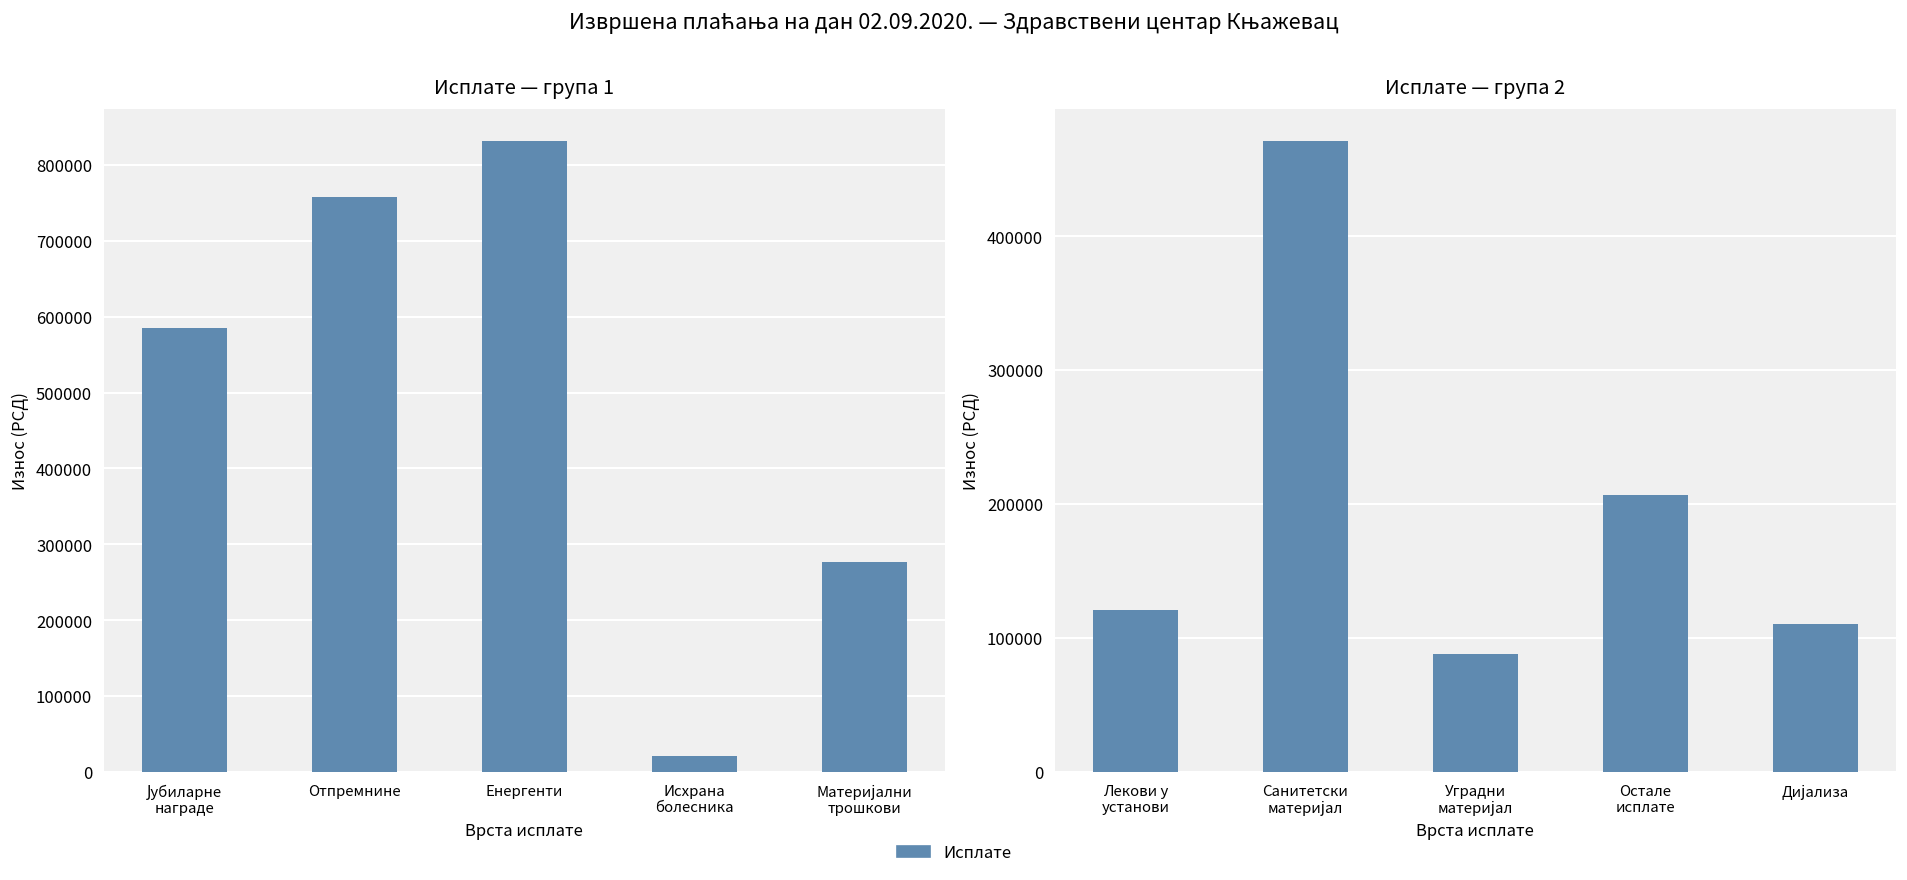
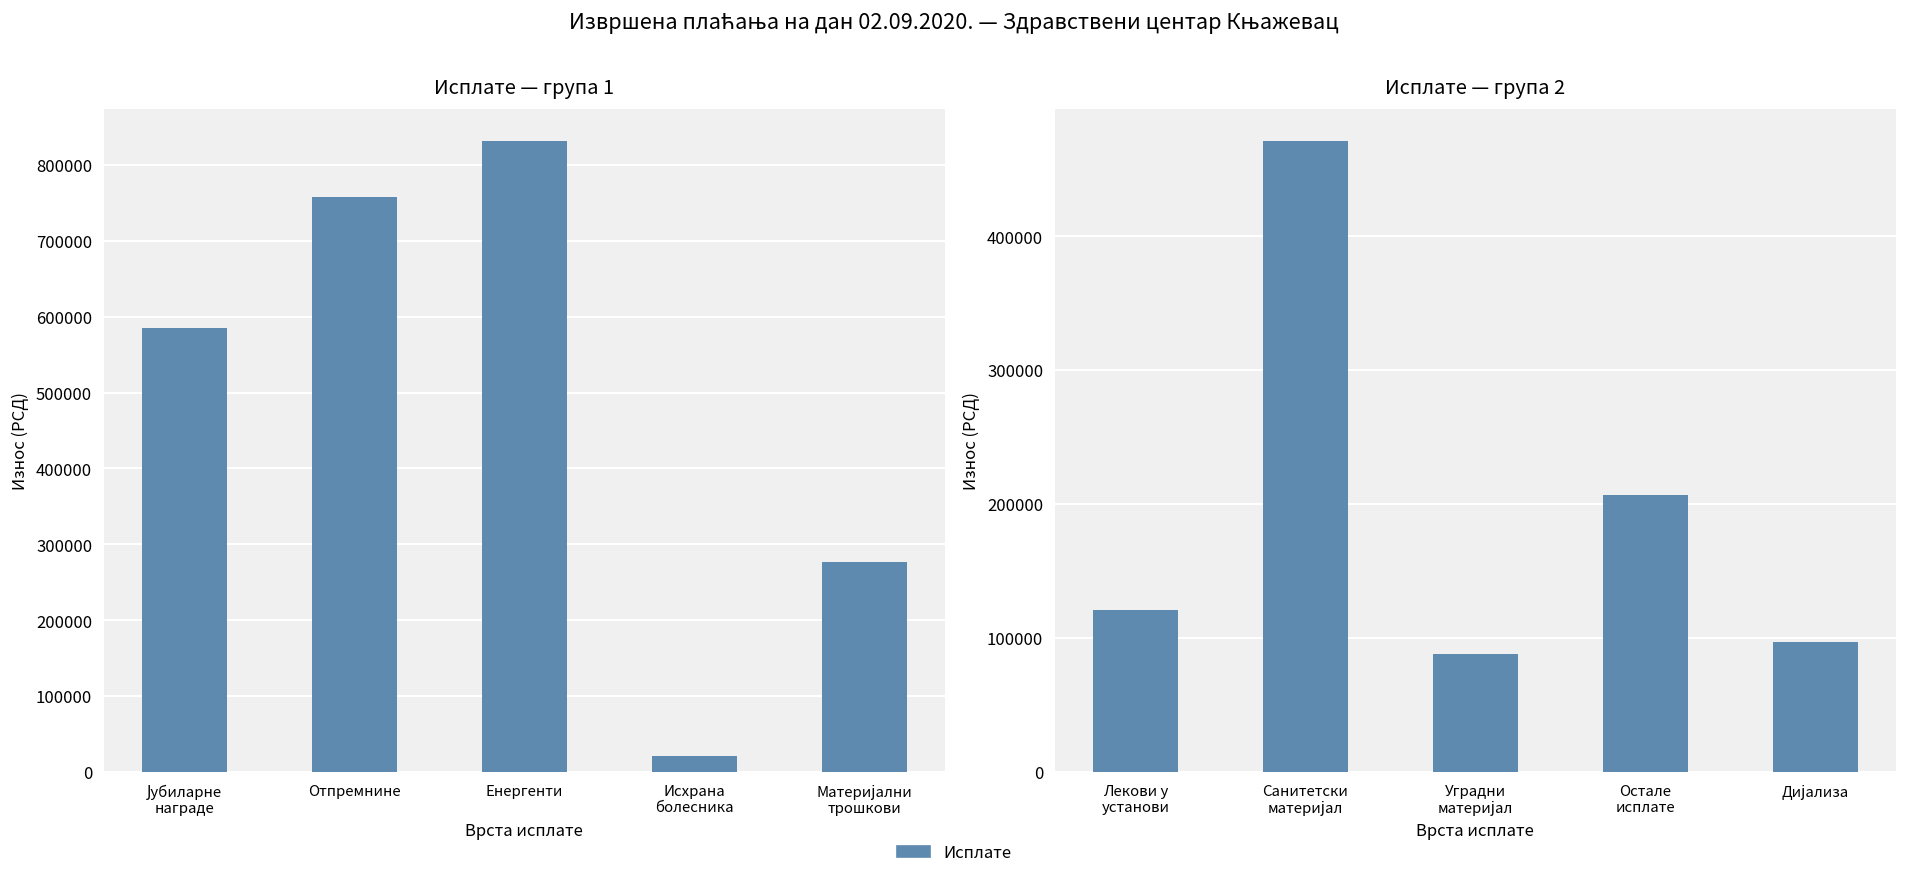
Исплате — група 2, Дијализа: 111000 -> 97000
